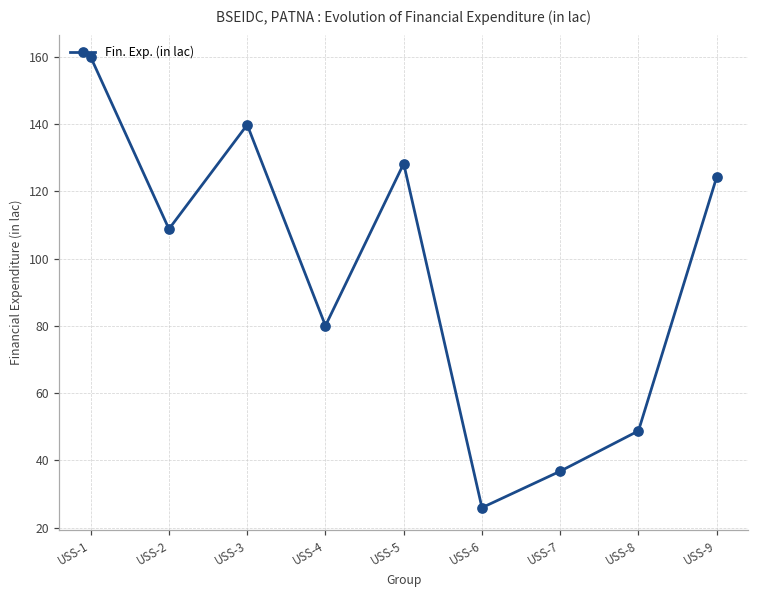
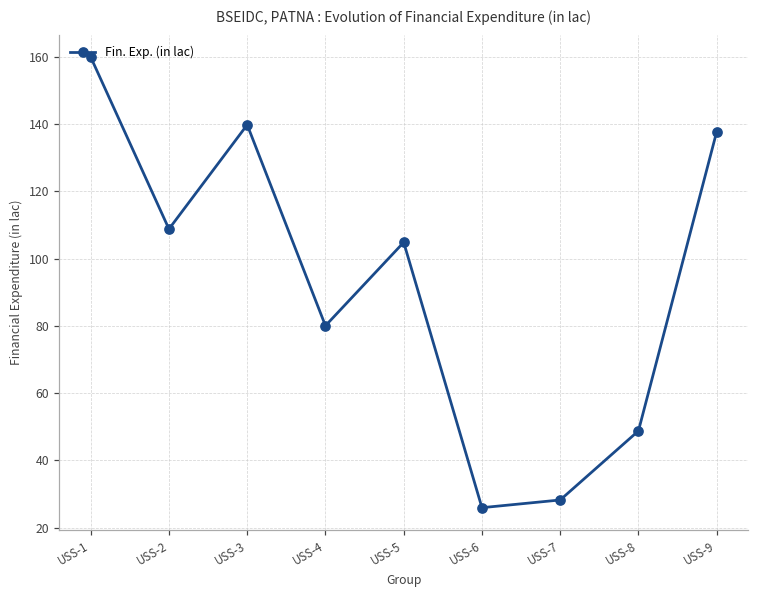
USS-5: 128 -> 105
USS-7: 37 -> 28
USS-9: 124 -> 138
